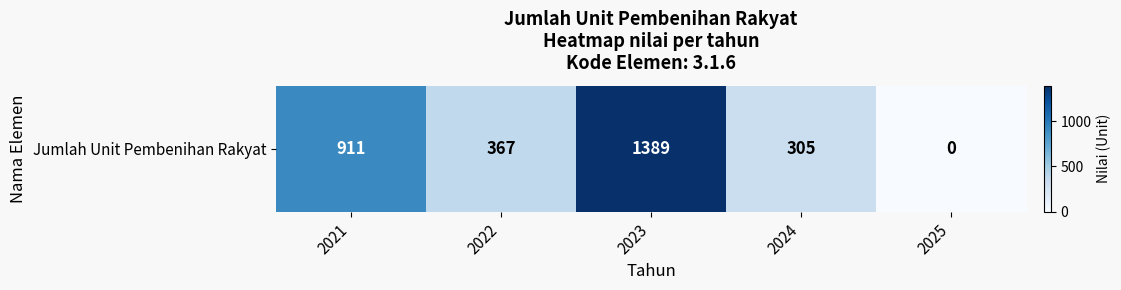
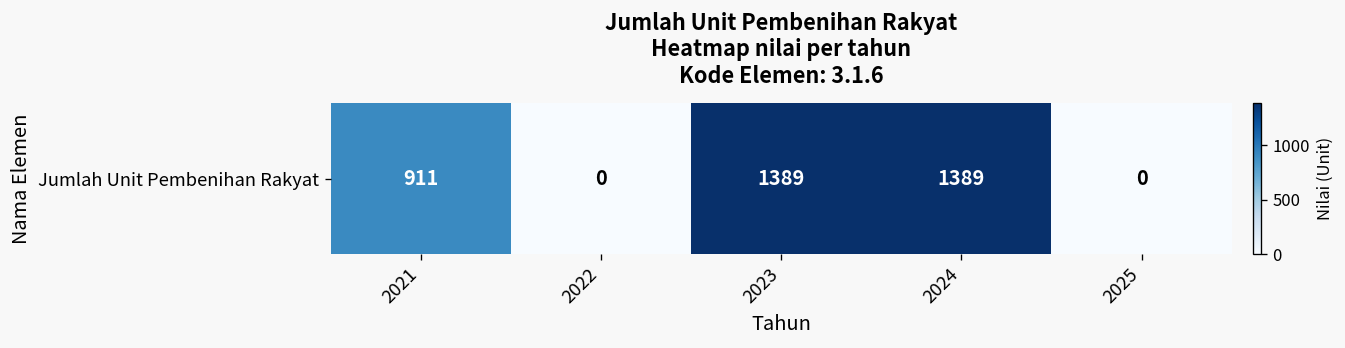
Jumlah Unit Pembenihan Rakyat, 2022: 367 -> 0
Jumlah Unit Pembenihan Rakyat, 2024: 305 -> 1389
